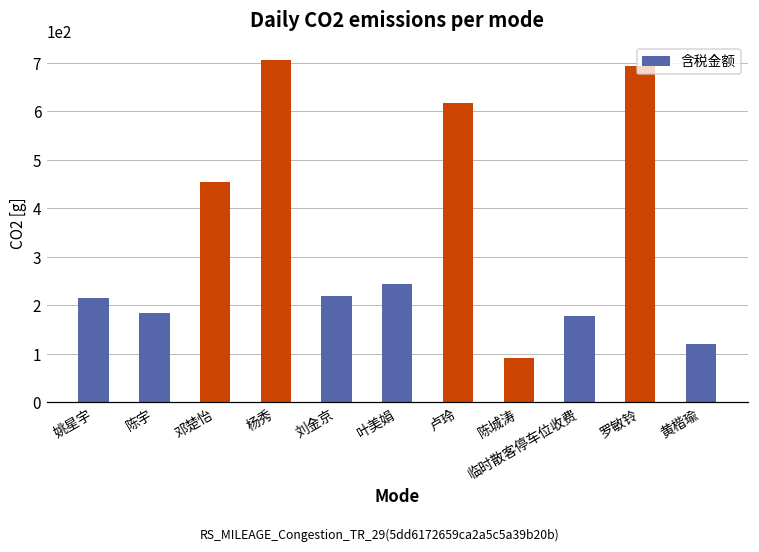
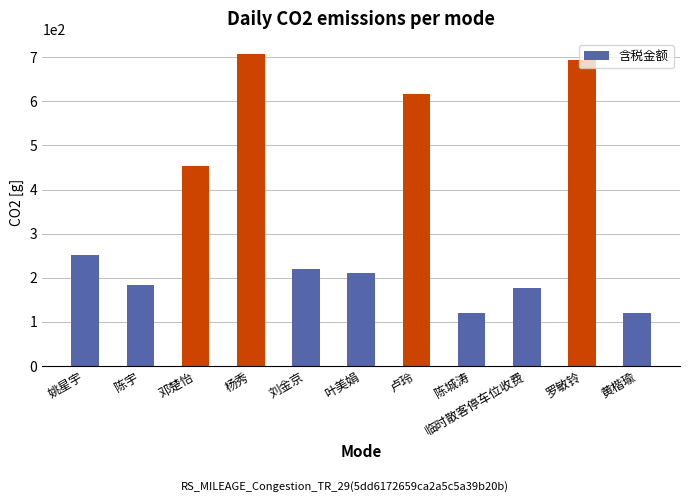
姚星宇: 210 -> 250
叶美娟: 240 -> 210
陈城涛: 90 -> 120
